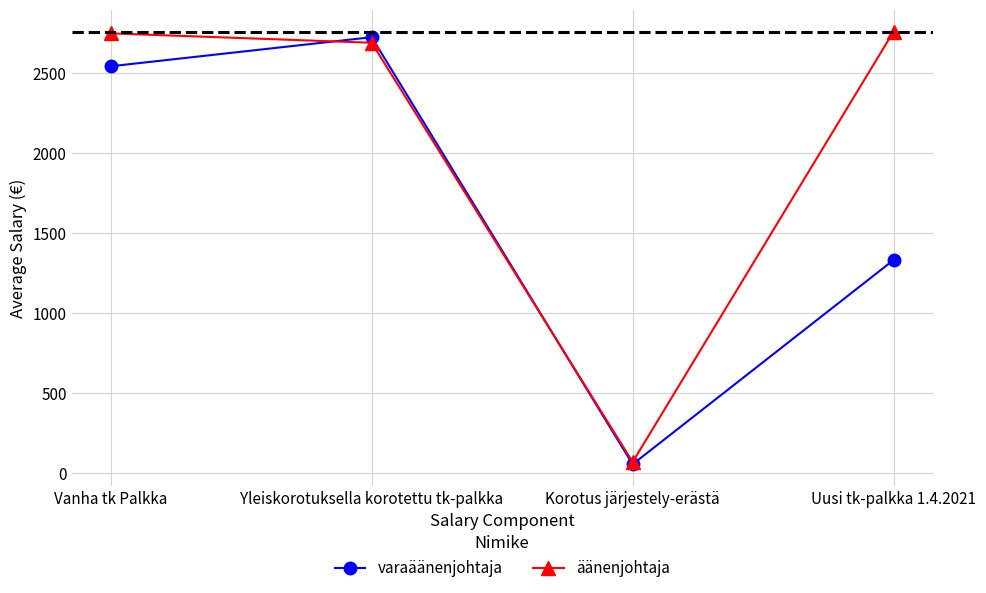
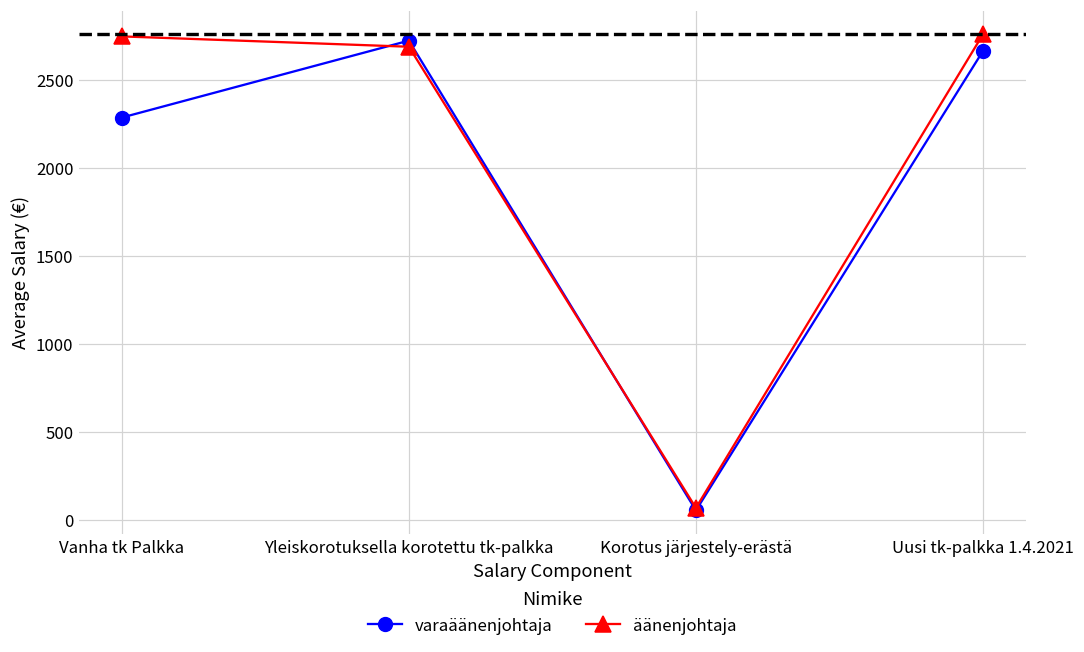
varaäänenjohtaja, Vanha tk Palkka: 2540 -> 2290
varaäänenjohtaja, Uusi tk-palkka 1.4.2021: 1330 -> 2670
